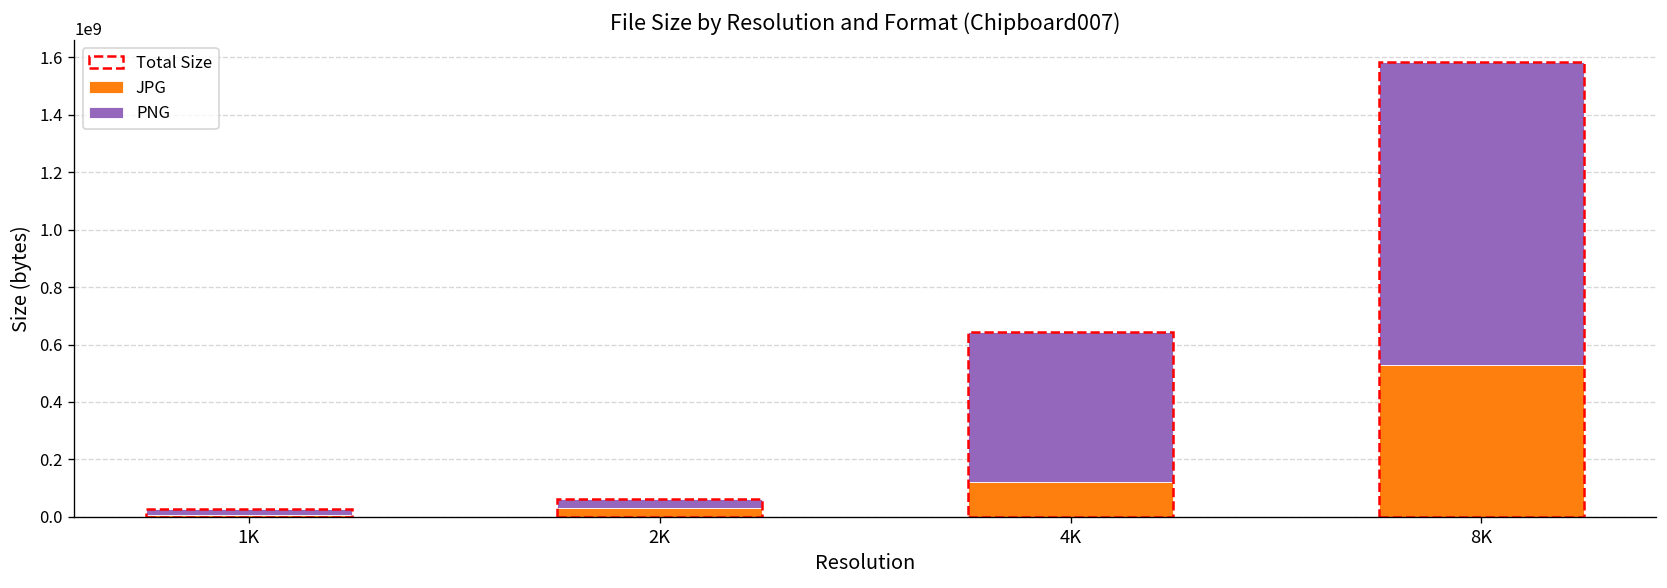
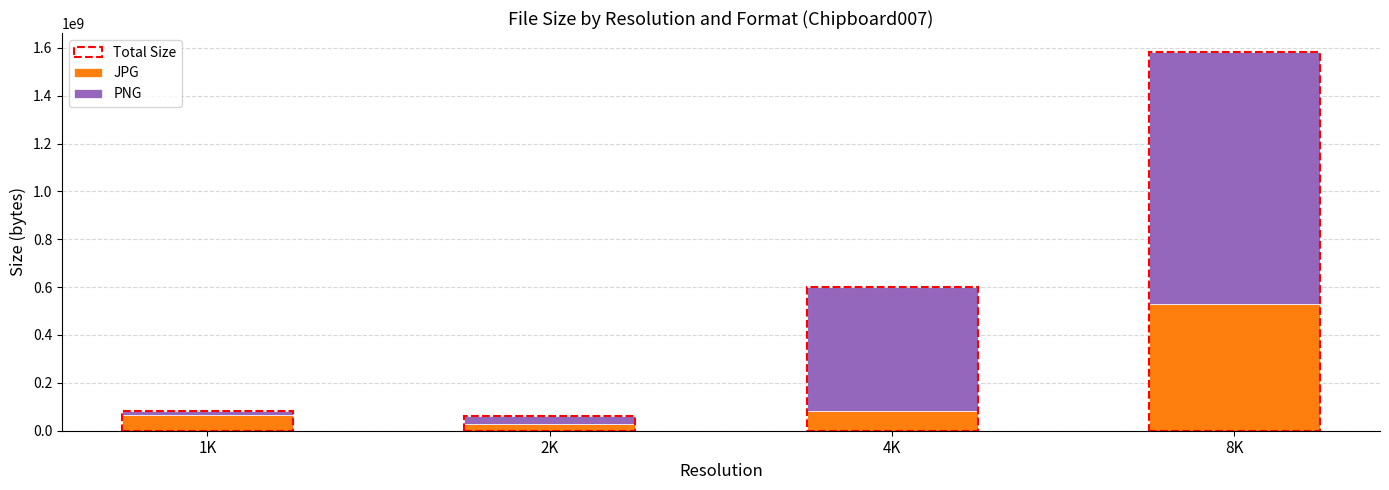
JPG, 1K: 10000000 -> 60000000
JPG, 4K: 120000000 -> 80000000
